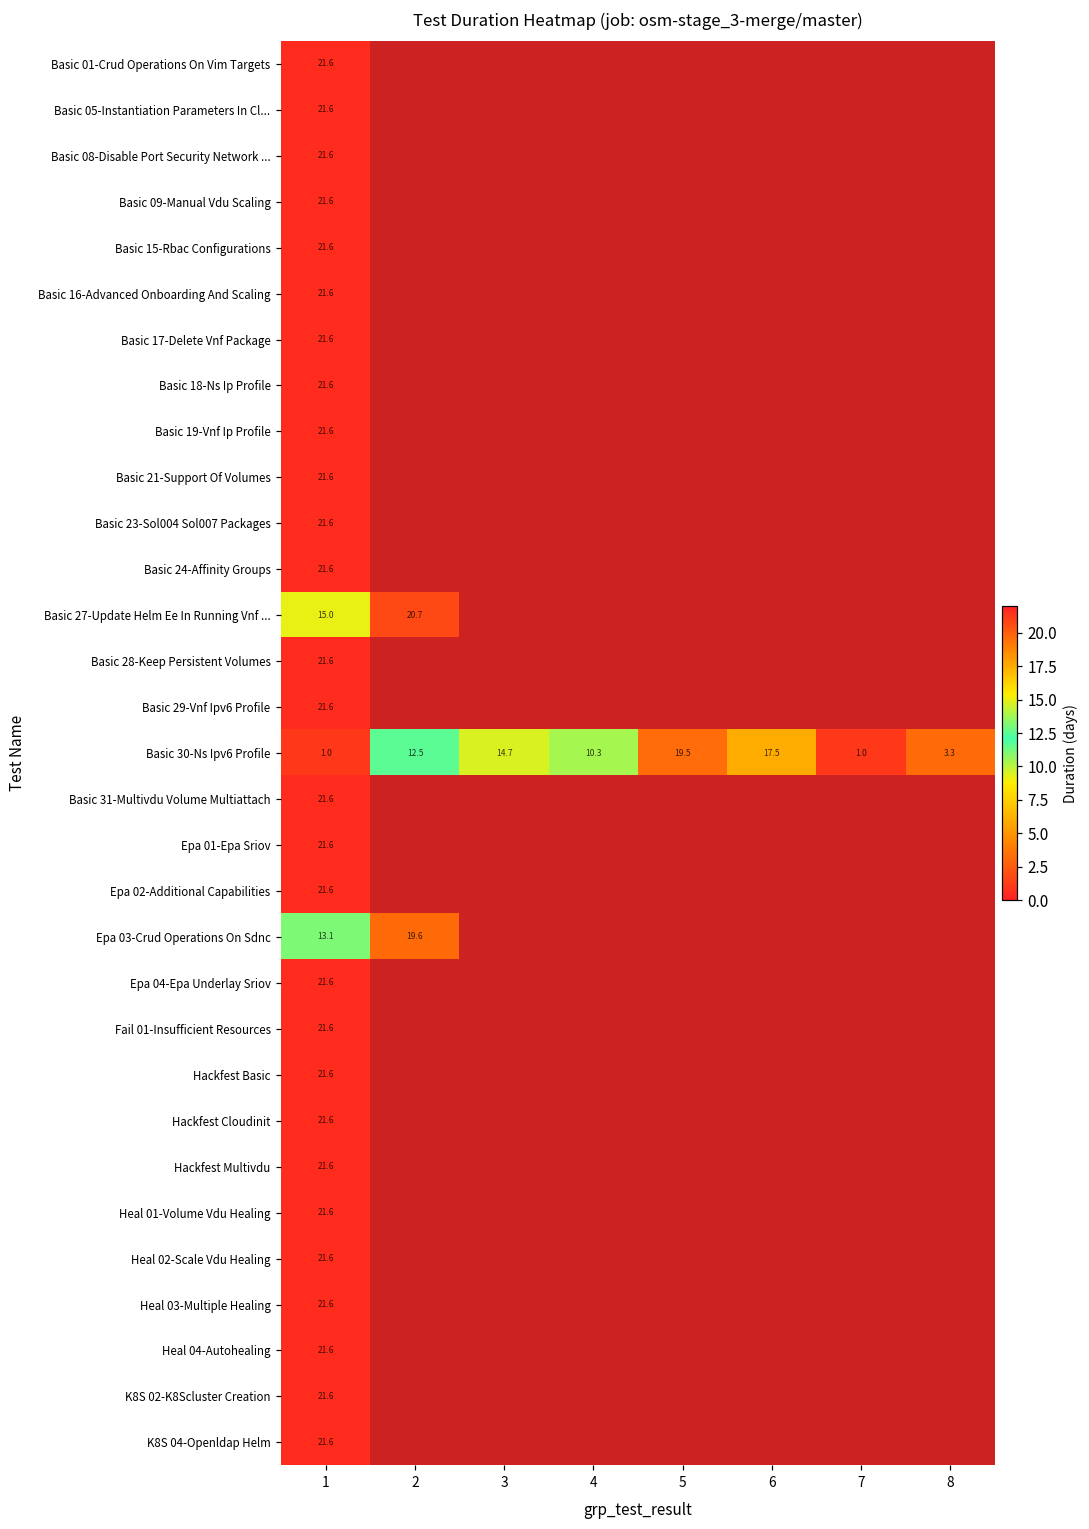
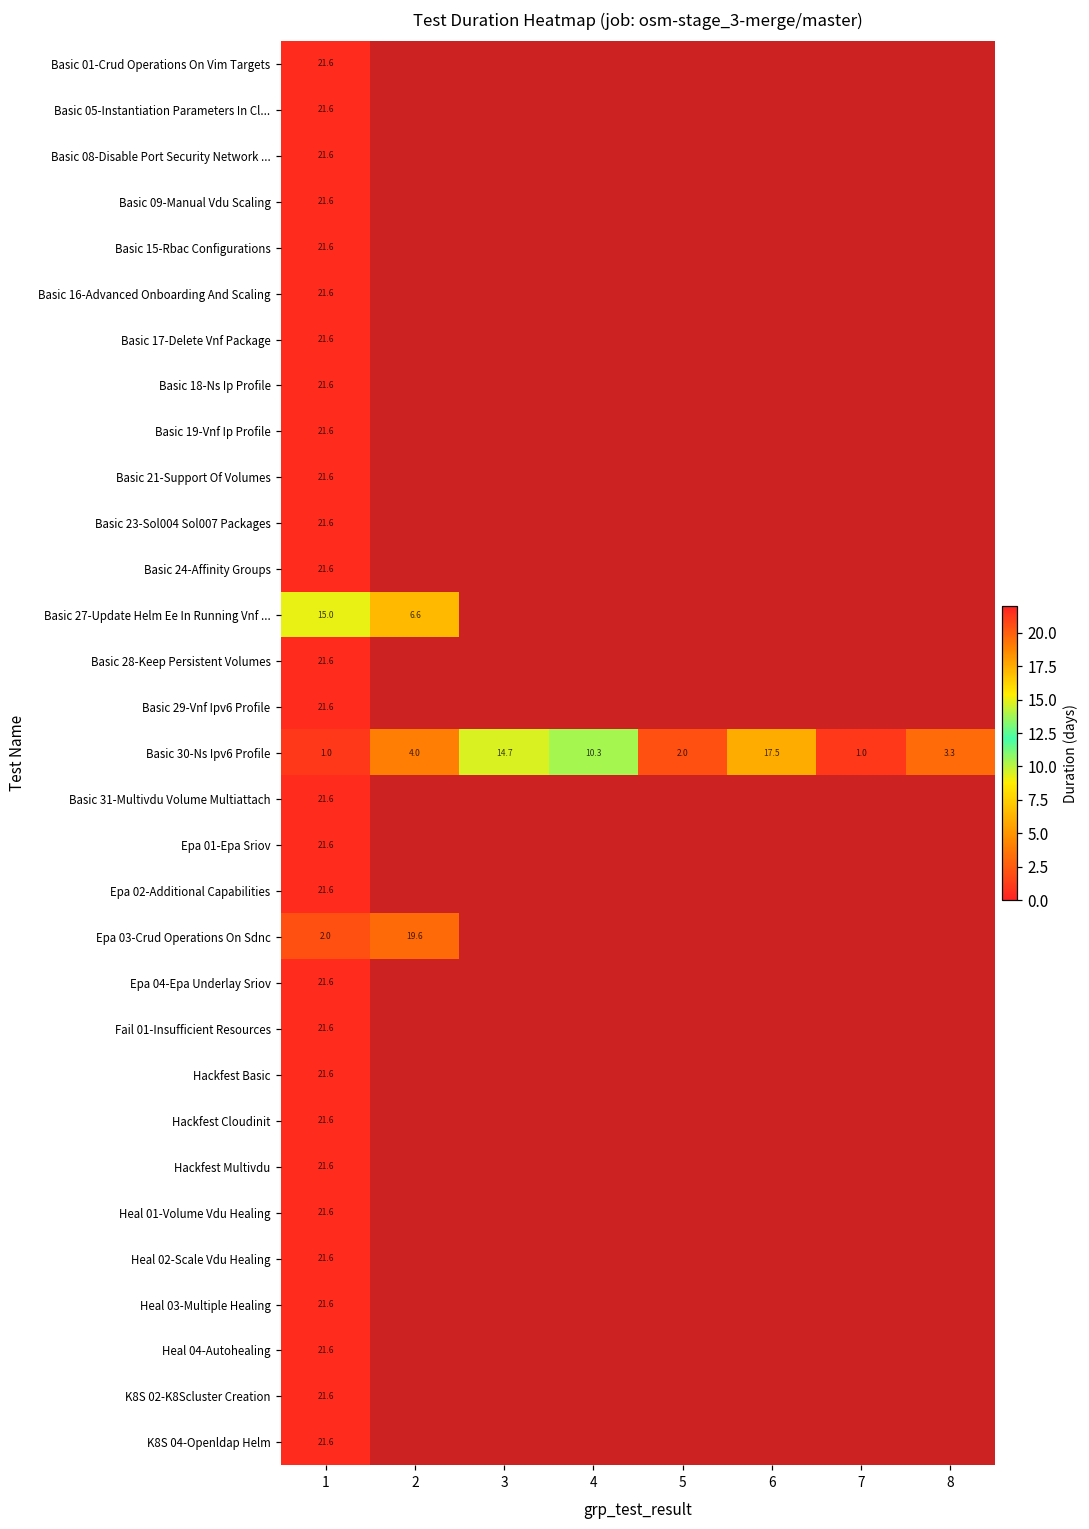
Basic 27-Update Helm Ee In Running Vnf ..., 2: 20.7 -> 6.6
Basic 30-Ns Ipv6 Profile, 2: 12.5 -> 4.0
Basic 30-Ns Ipv6 Profile, 5: 19.5 -> 2.0
Epa 03-Crud Operations On Sdnc, 1: 13.1 -> 2.0
